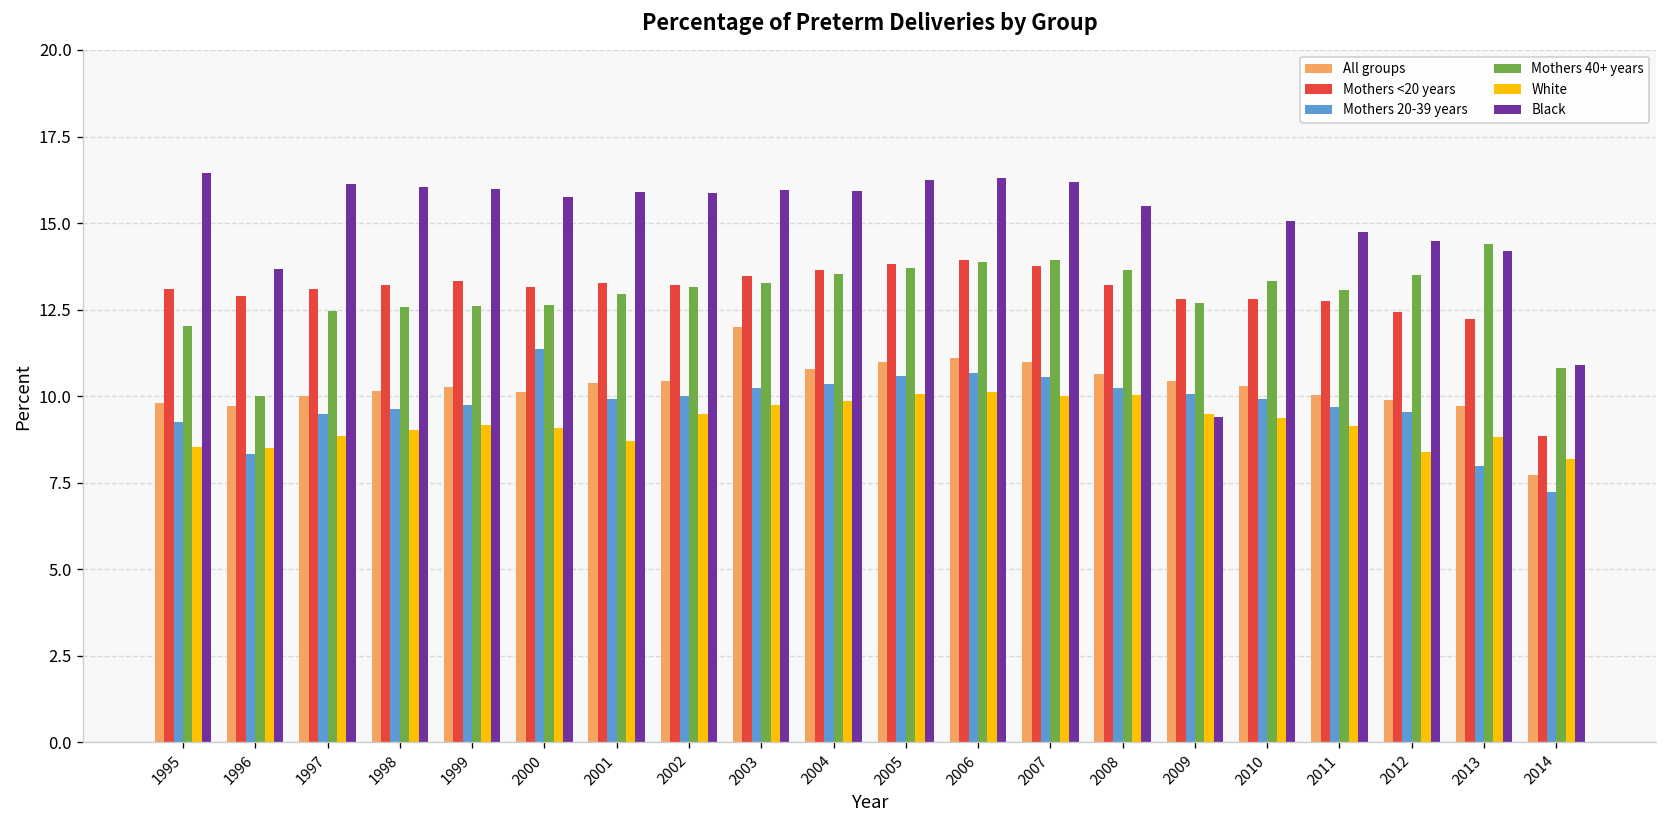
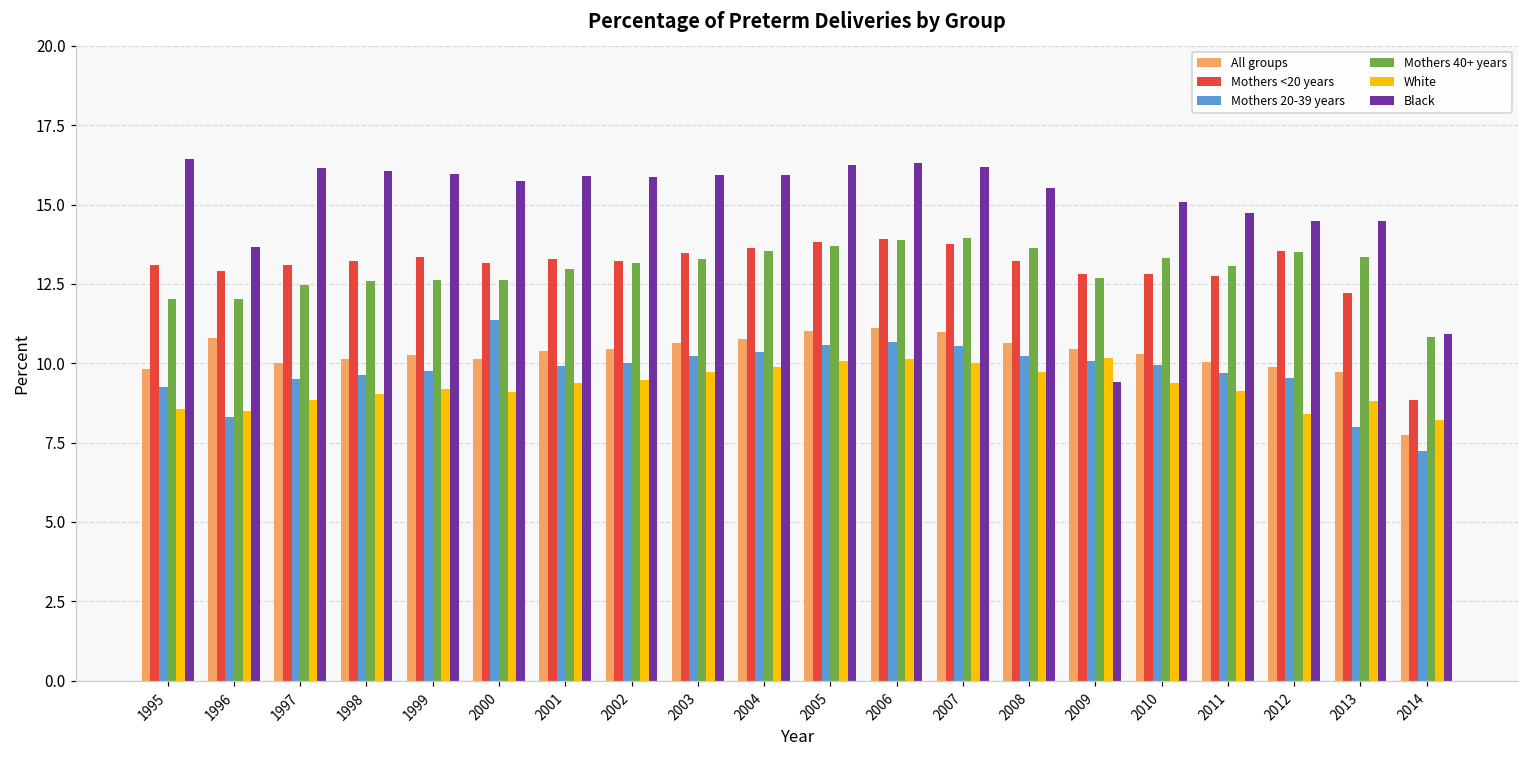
All groups, 1996: 9.7 -> 10.8
Mothers 40+ years, 1996: 10.0 -> 12.0
White, 2001: 8.7 -> 9.4
All groups, 2003: 12.0 -> 10.6
White, 2008: 10.0 -> 9.7
White, 2009: 9.5 -> 10.2
Mothers <20 years, 2012: 12.4 -> 13.5
Mothers 40+ years, 2013: 14.4 -> 13.3
Black, 2013: 14.2 -> 14.5
